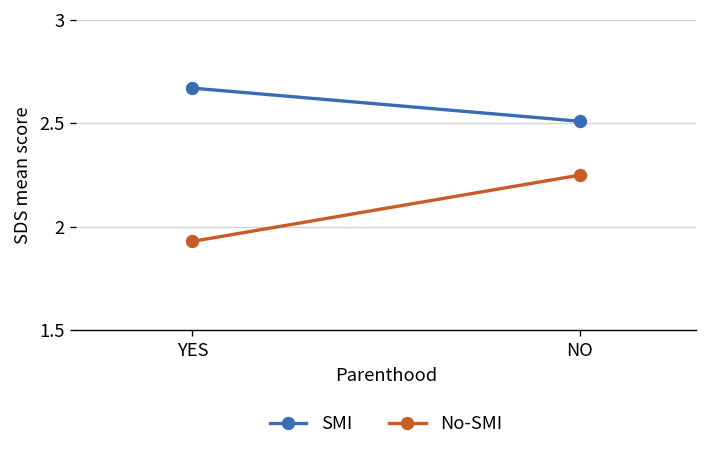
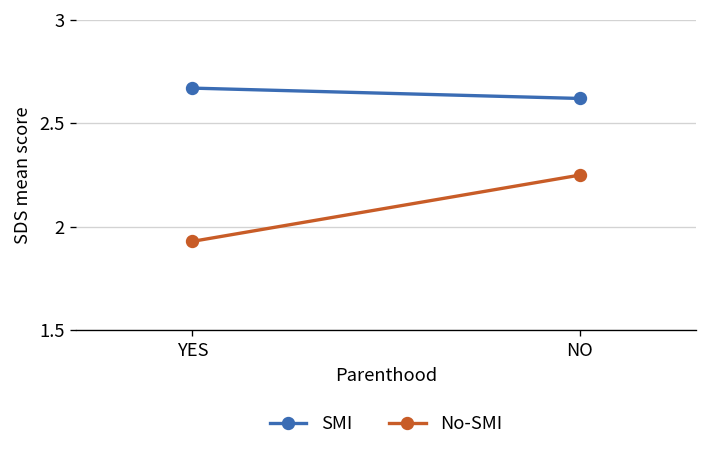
SMI, NO: 2.51 -> 2.62
